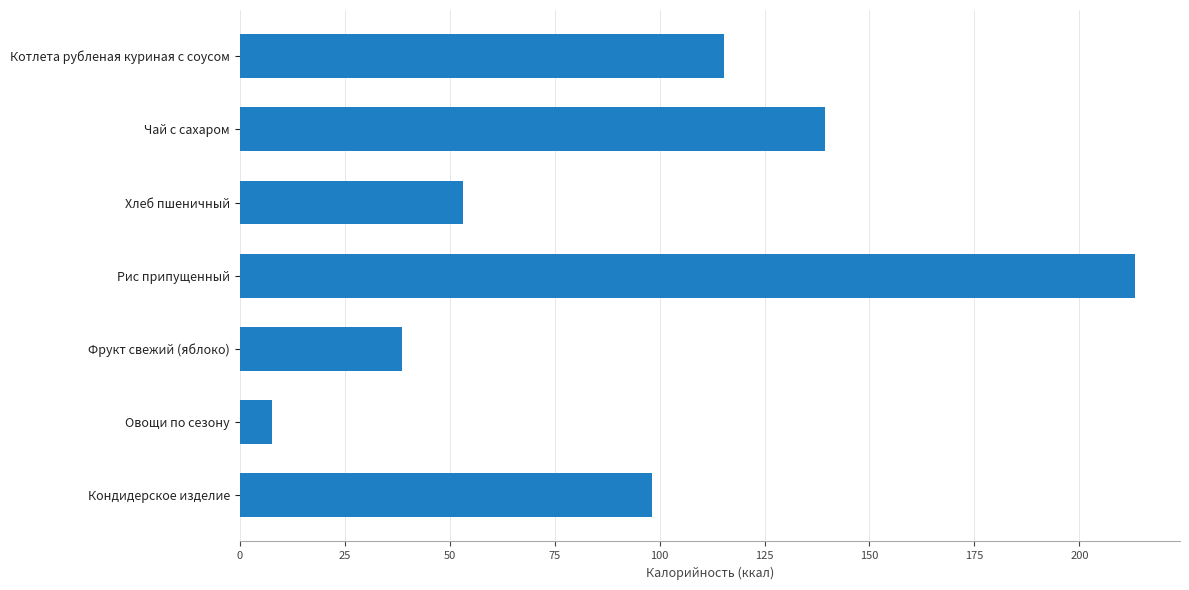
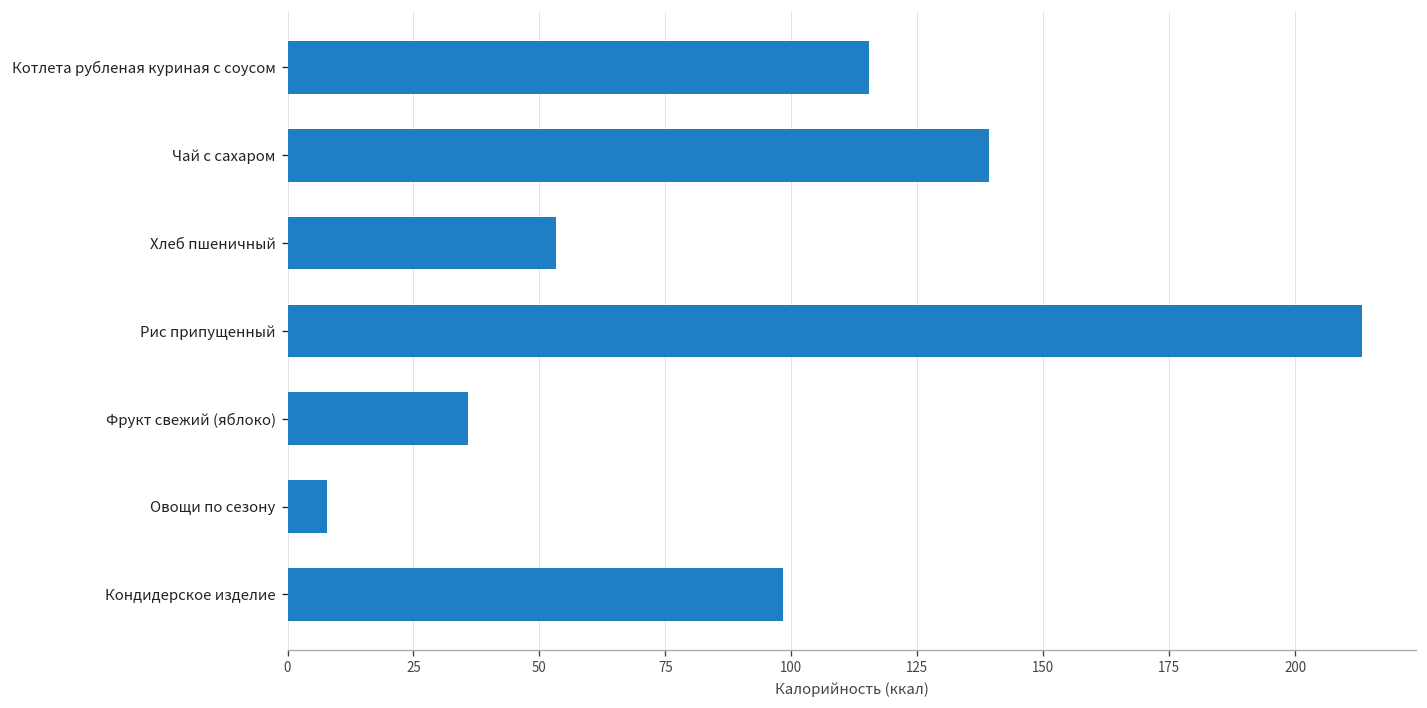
Фрукт свежий (яблоко): 39 -> 36
